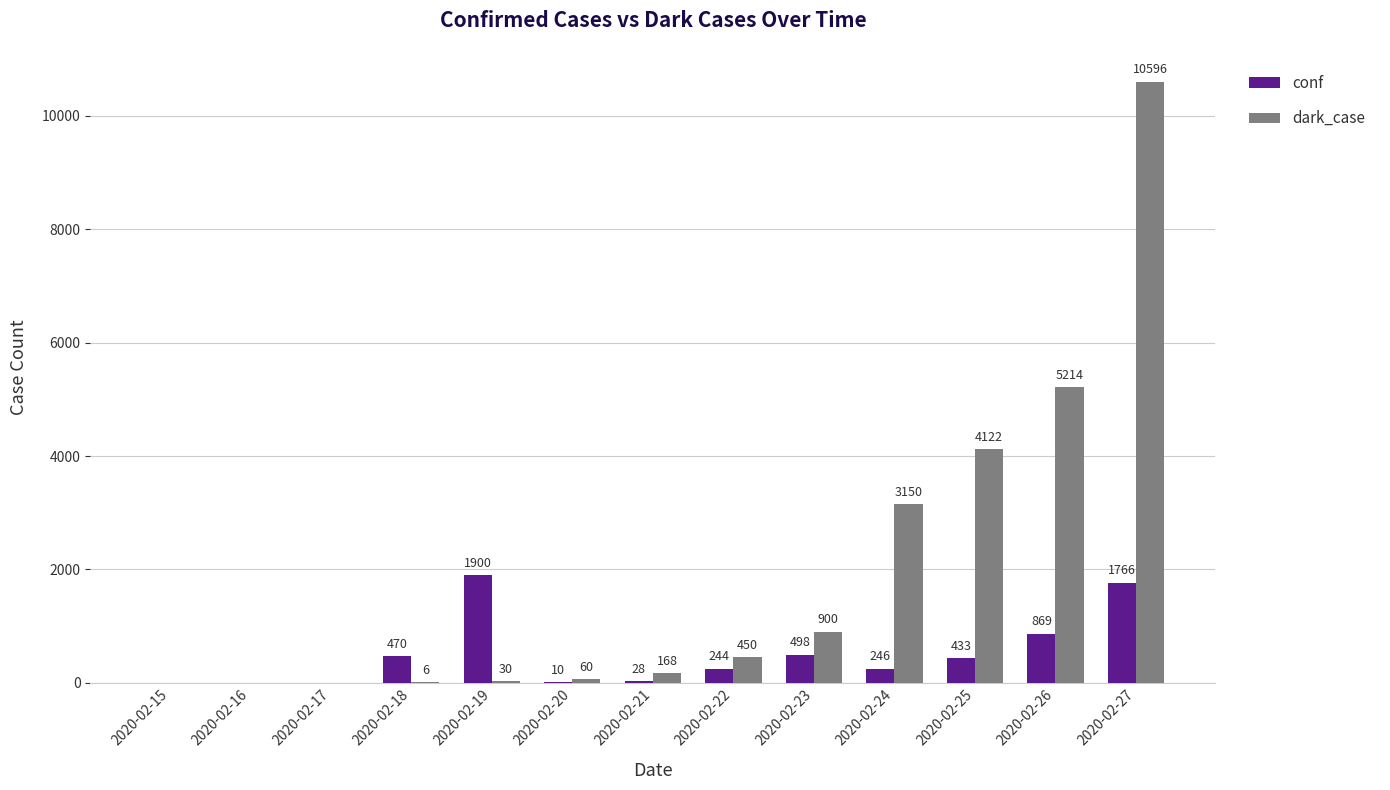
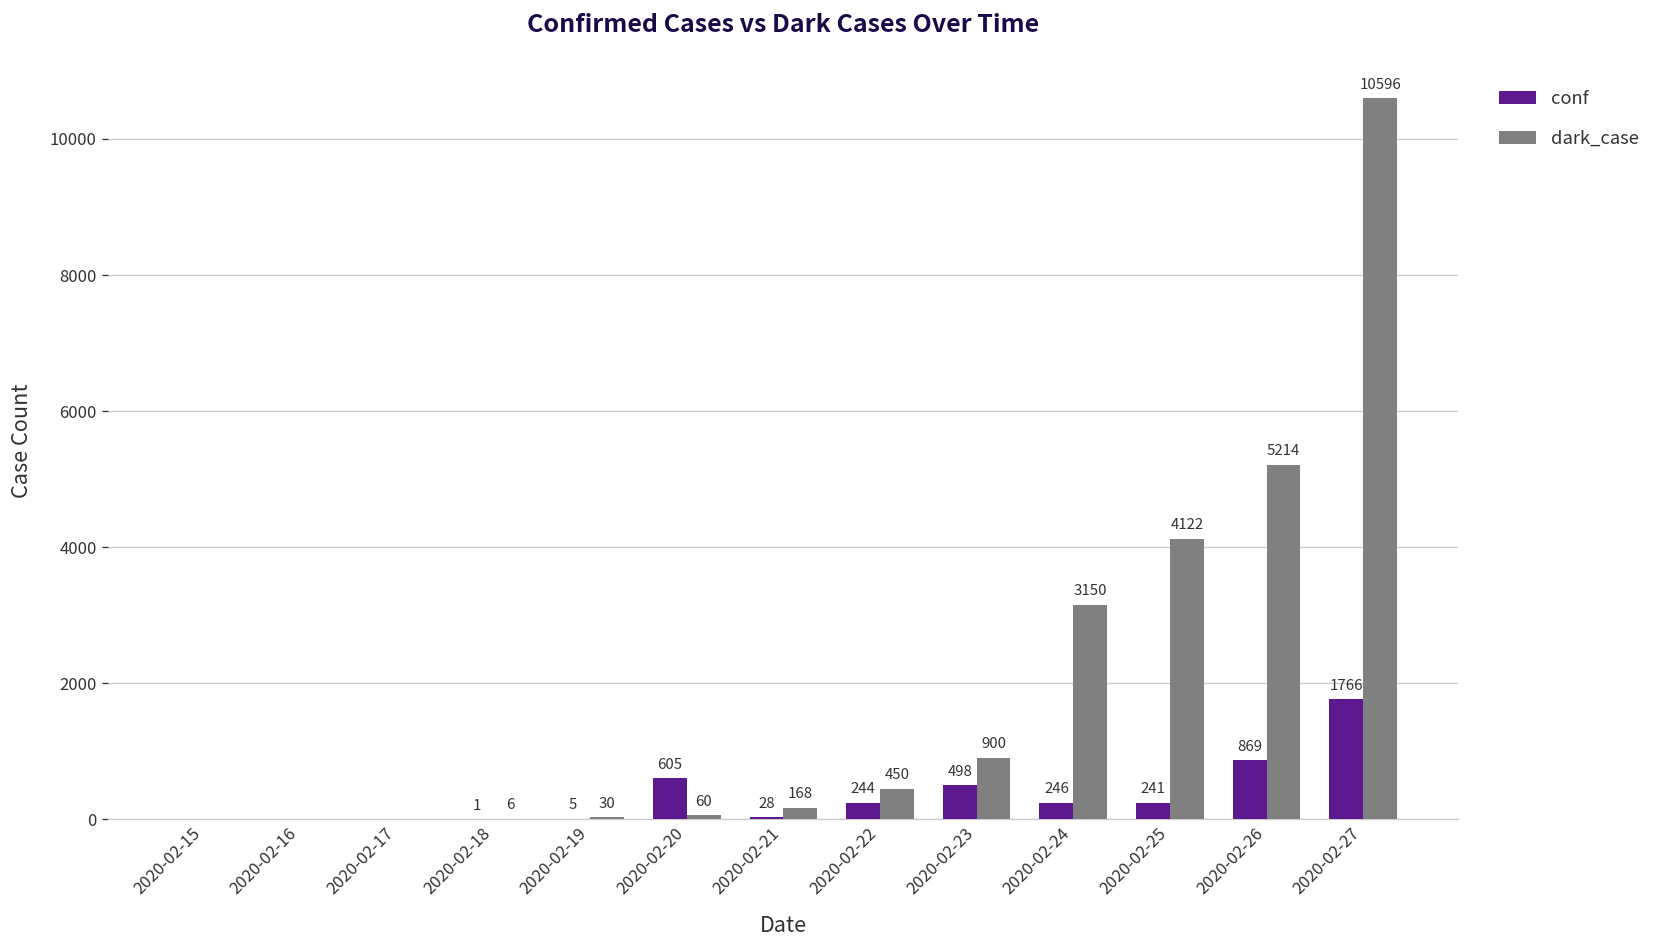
conf, 2020-02-18: 470 -> 1
conf, 2020-02-19: 1900 -> 5
conf, 2020-02-20: 10 -> 605
conf, 2020-02-25: 433 -> 241
